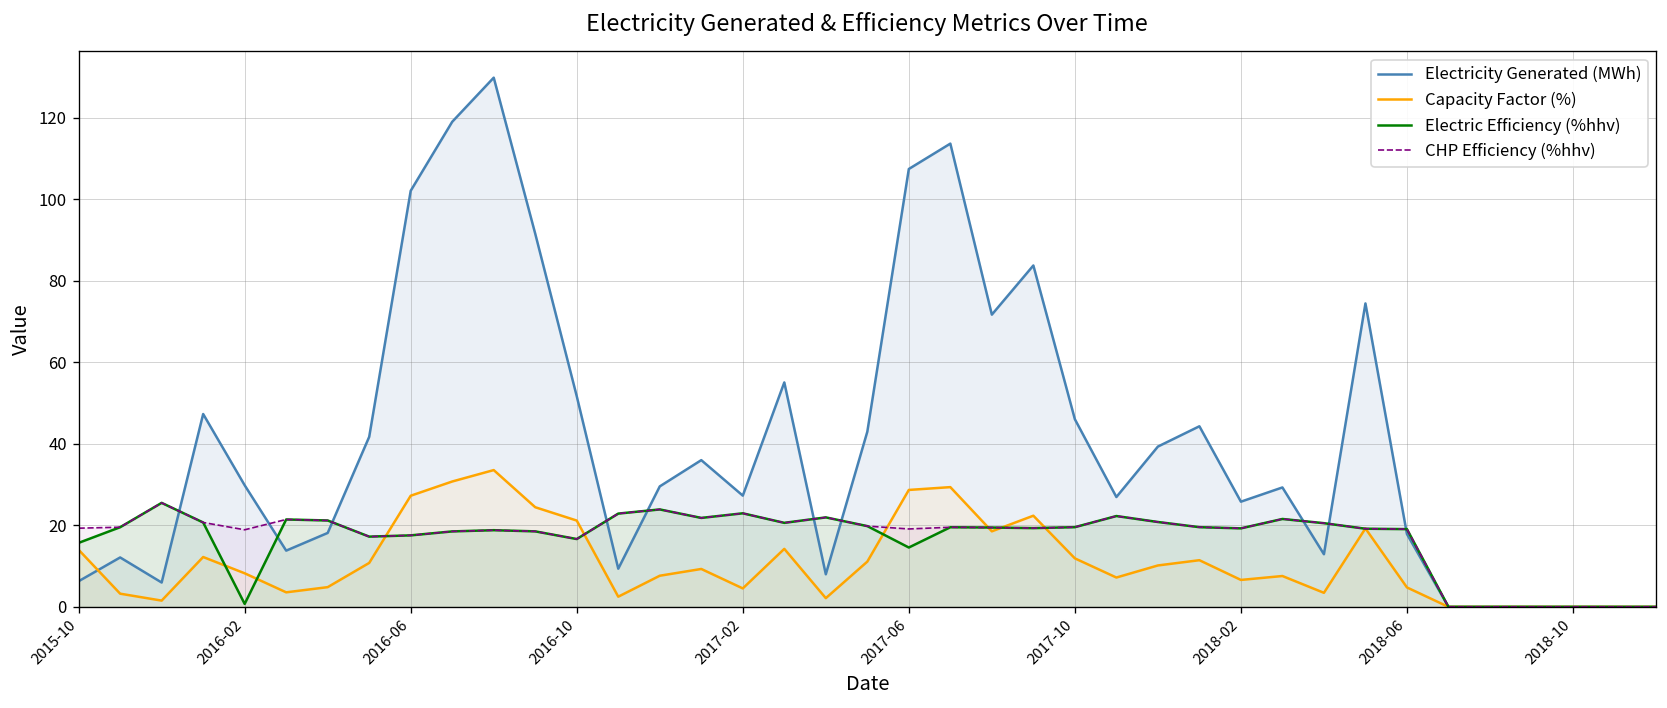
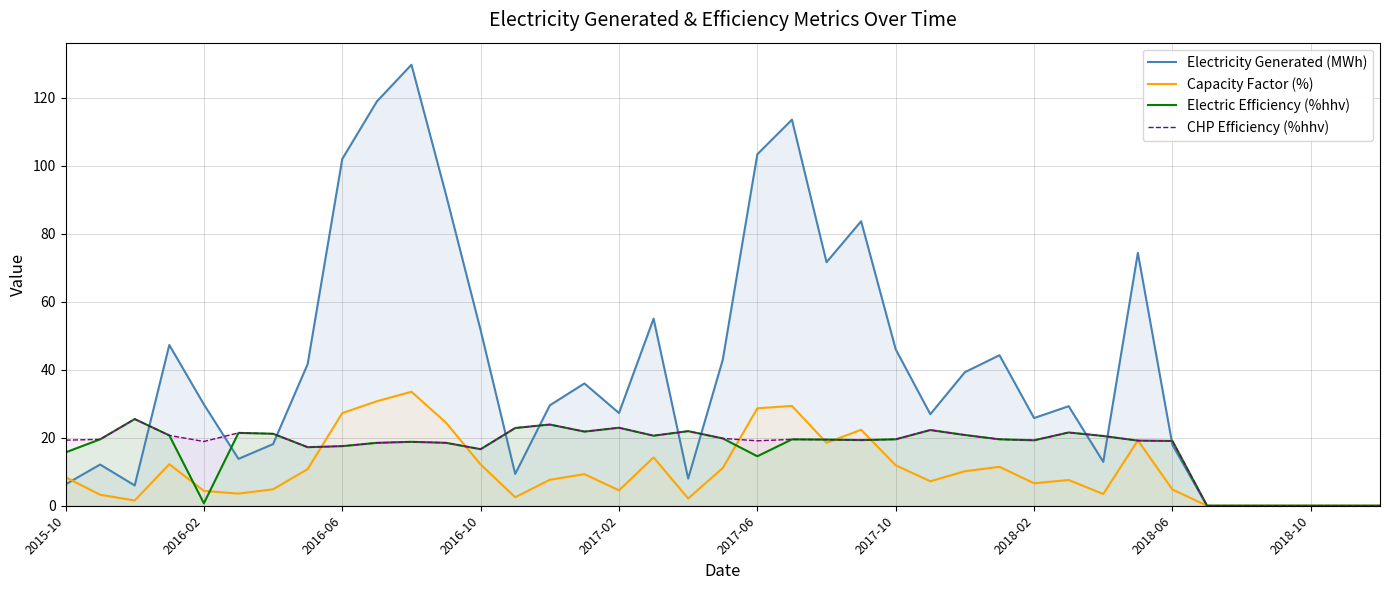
Capacity Factor (%), 2015-10: 14 -> 8
Capacity Factor (%), 2016-02: 8 -> 4
Capacity Factor (%), 2016-10: 21 -> 12
Electricity Generated (MWh), 2017-06: 107 -> 103
